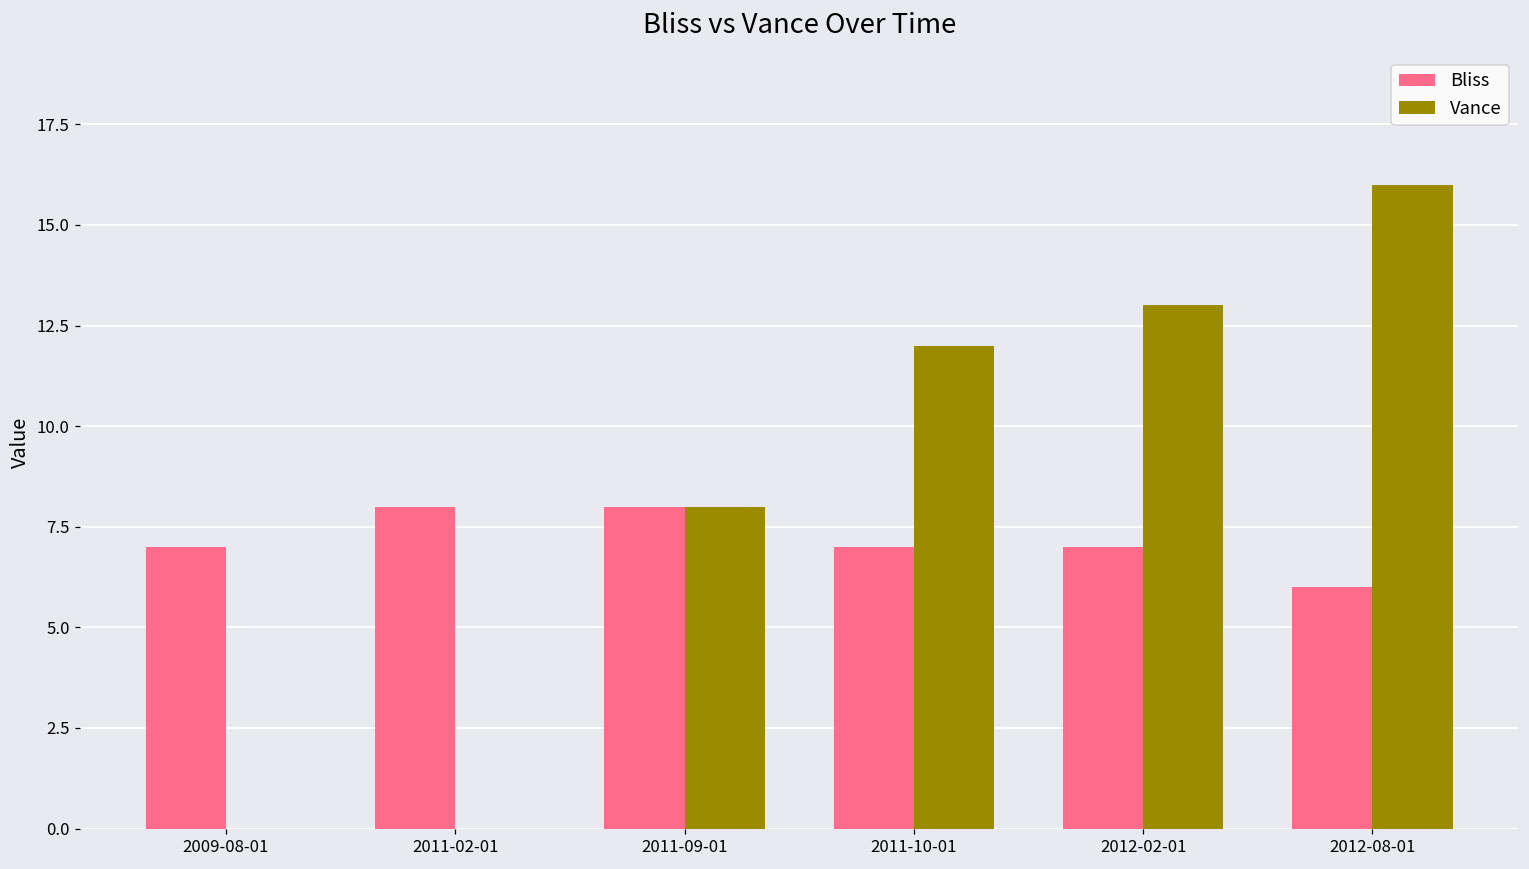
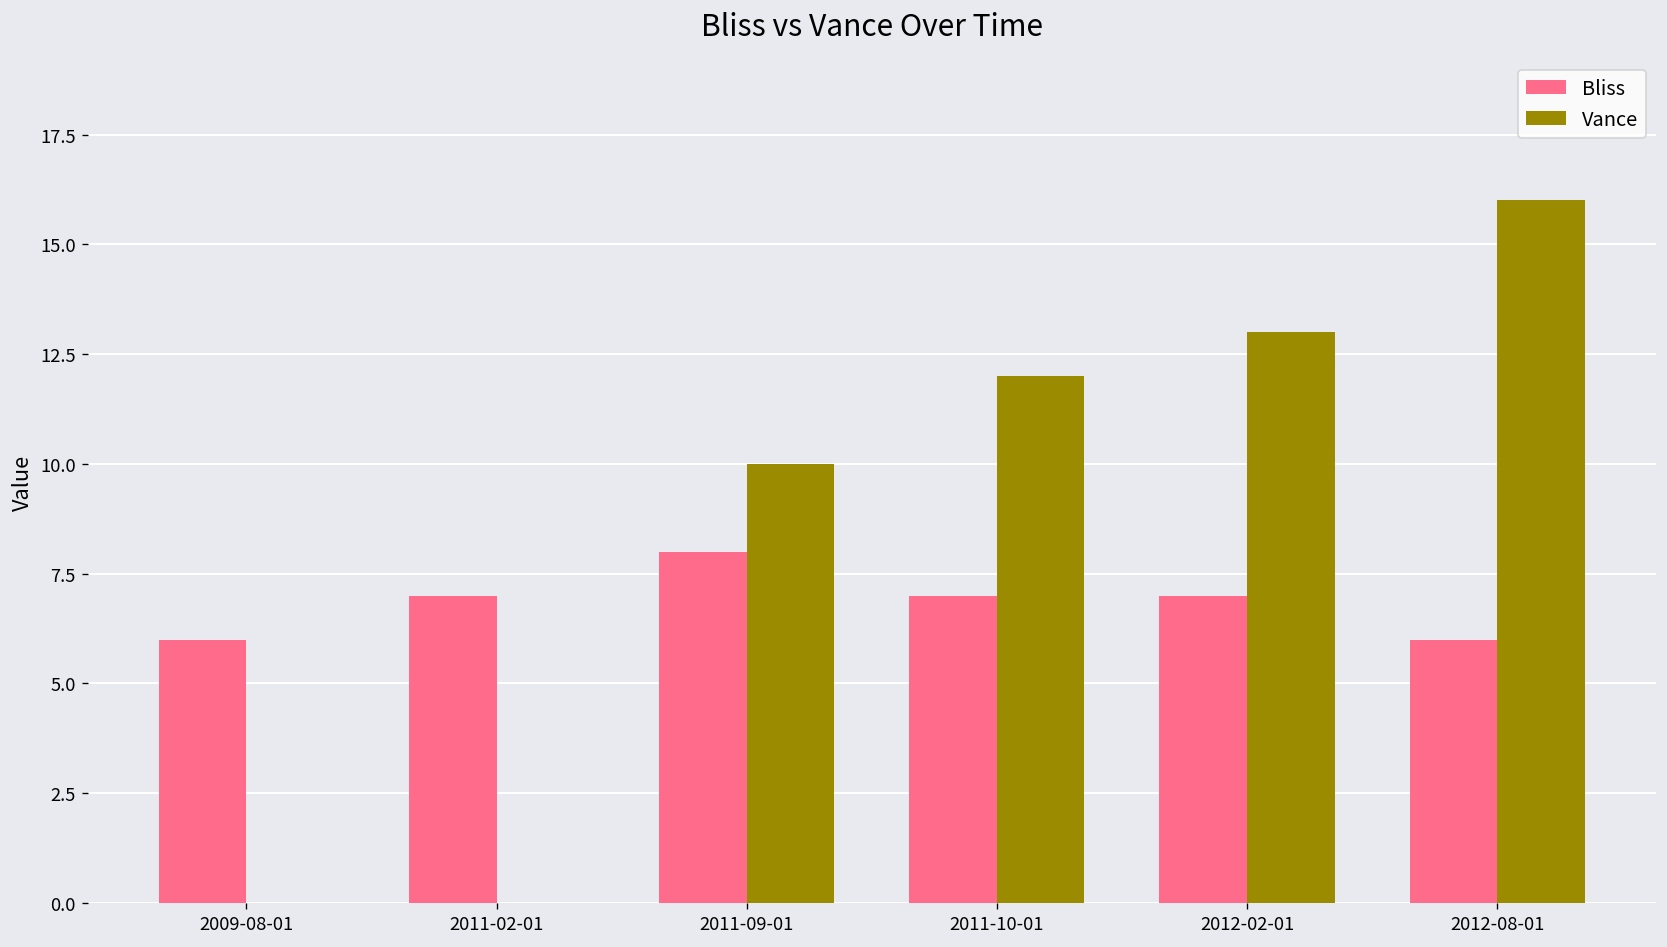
Bliss, 2009-08-01: 7 -> 6
Bliss, 2011-02-01: 8 -> 7
Vance, 2011-09-01: 8 -> 10
